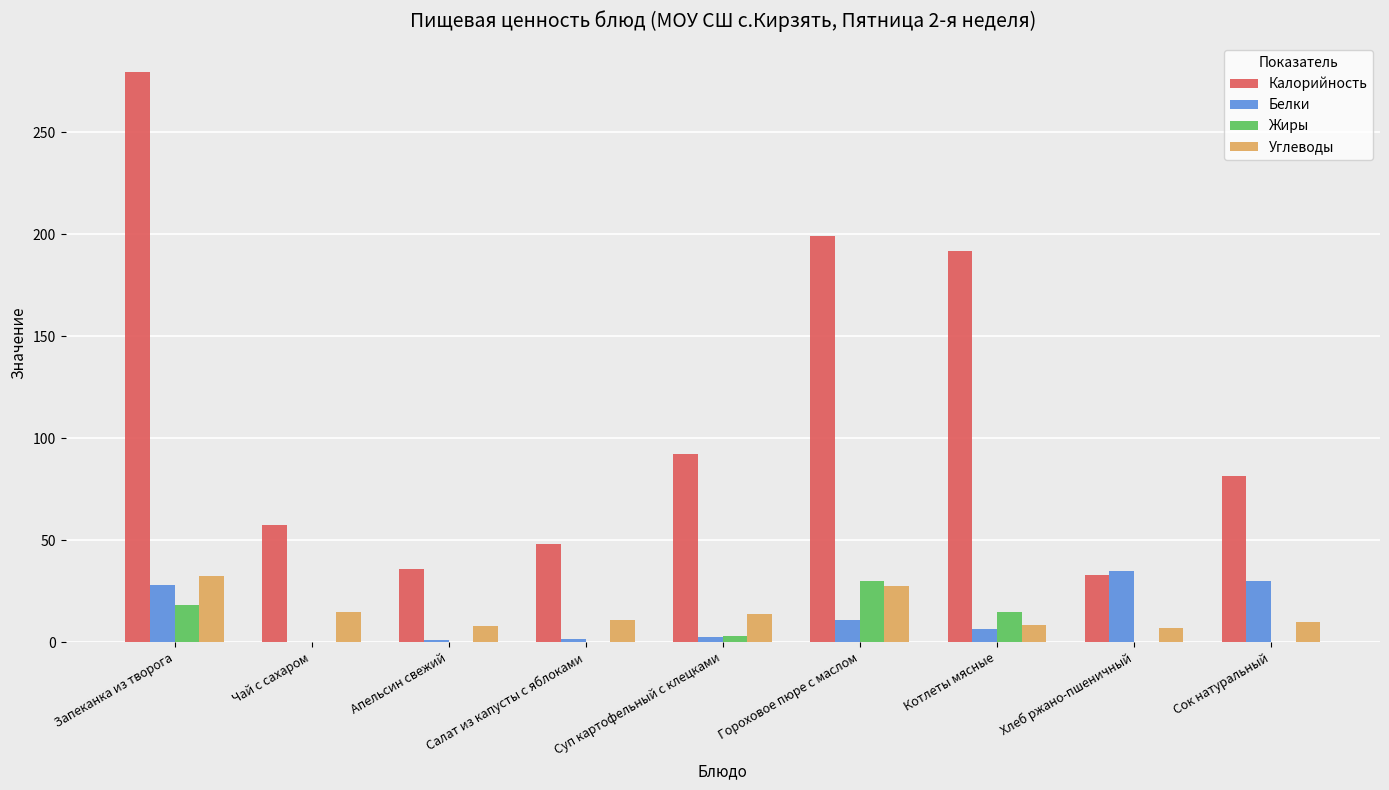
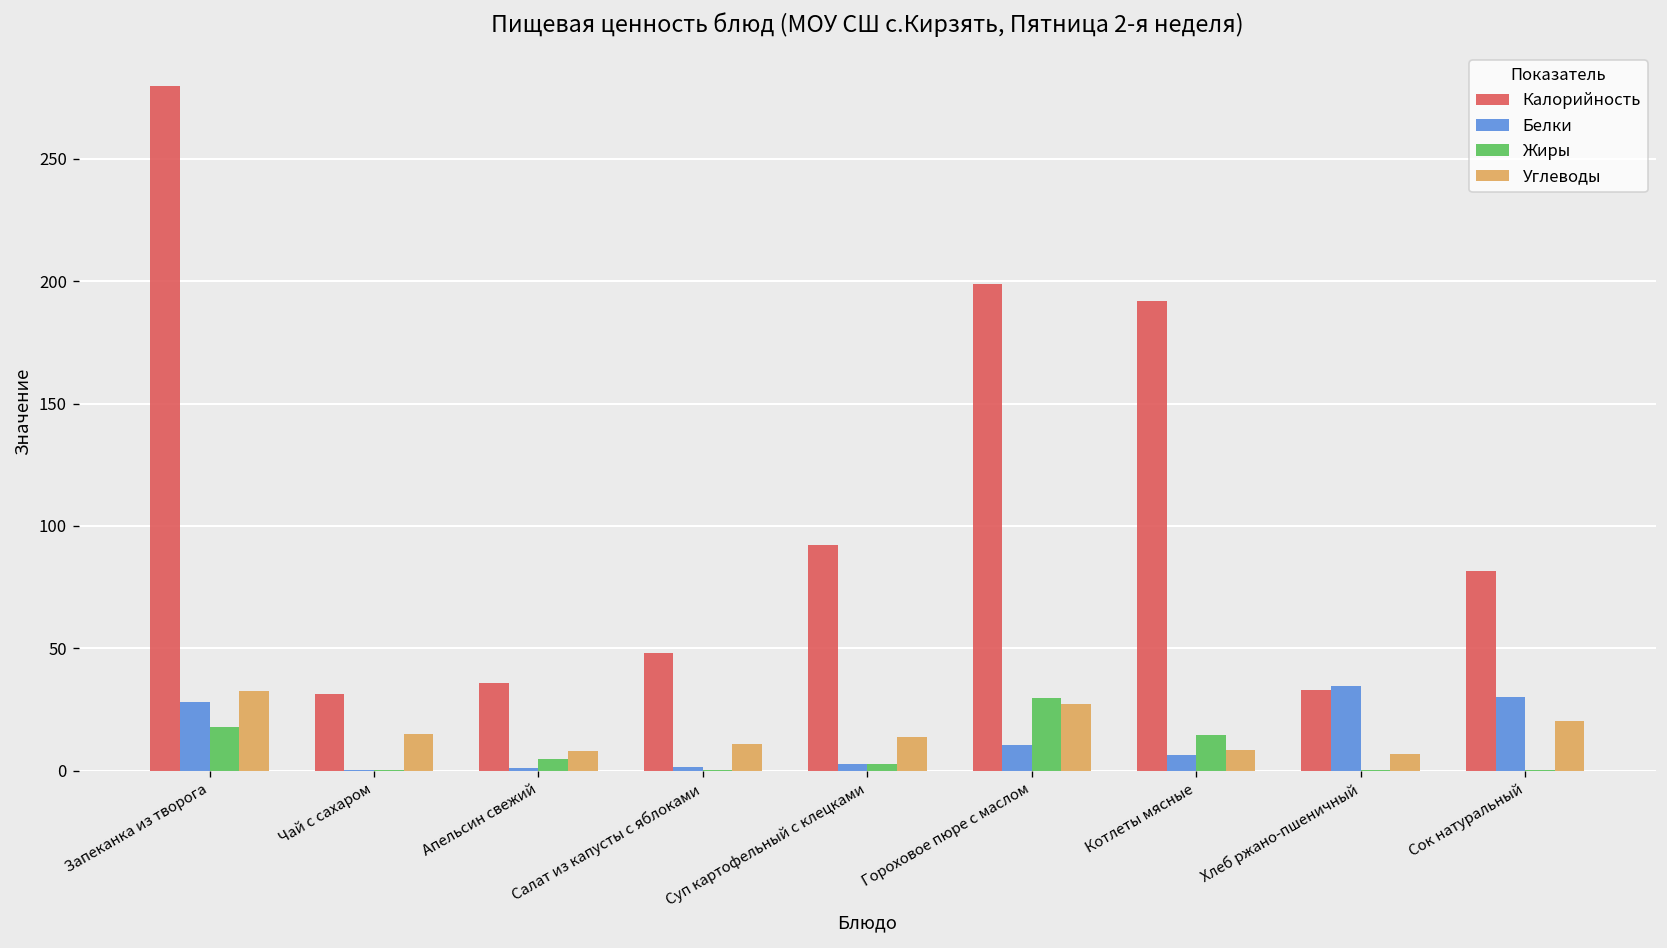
Калорийность, Чай с сахаром: 58 -> 31
Жиры, Апельсин свежий: 0 -> 5
Углеводы, Сок натуральный: 10 -> 20
